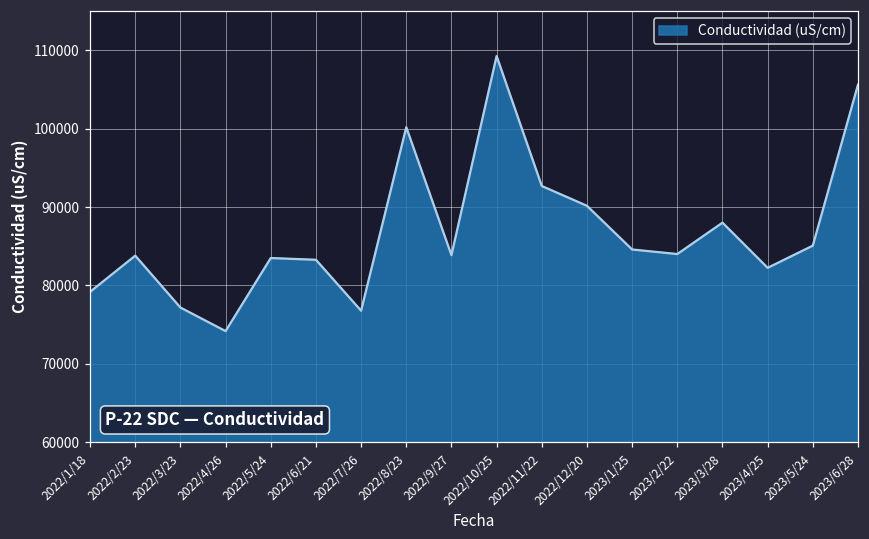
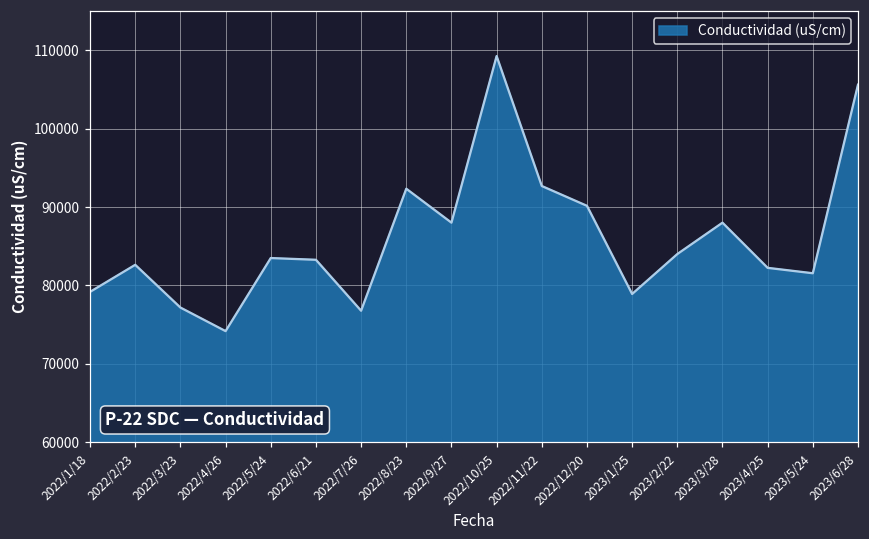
2022/2/23: 84000 -> 83000
2022/8/23: 100000 -> 92000
2022/9/27: 84000 -> 88000
2023/1/25: 85000 -> 79000
2023/5/24: 85000 -> 82000
